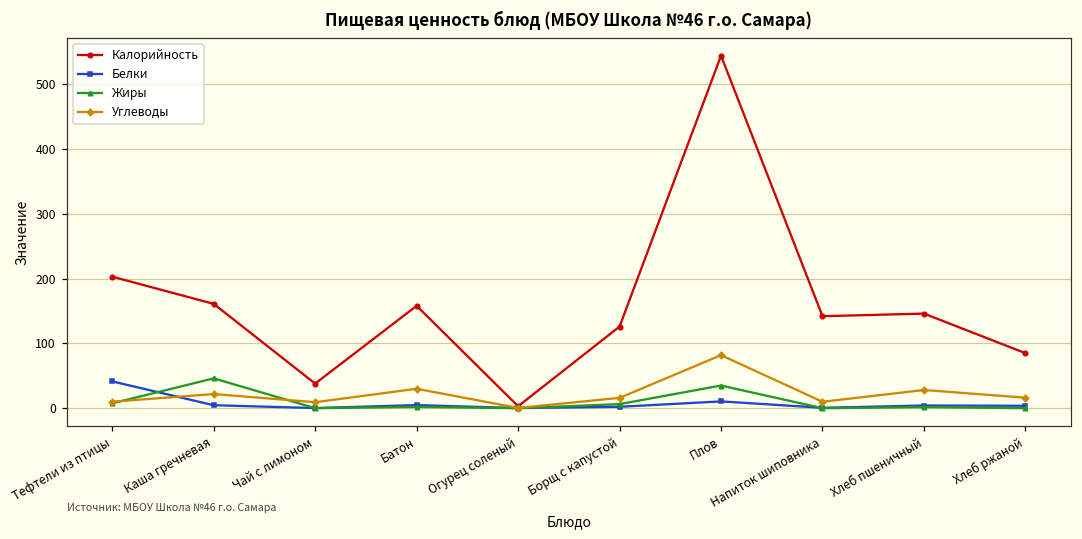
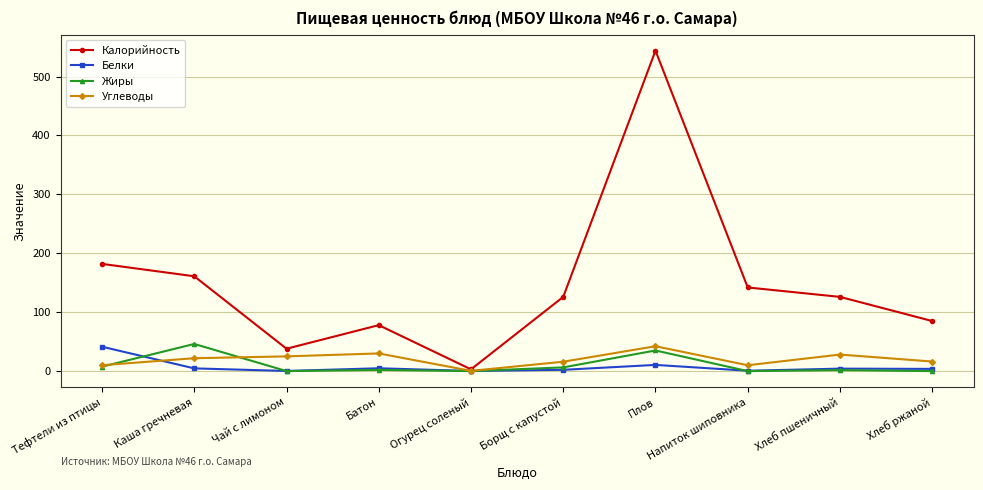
Калорийность, Тефтели из птицы: 200 -> 180
Углеводы, Чай с лимоном: 10 -> 30
Калорийность, Батон: 160 -> 80
Углеводы, Плов: 80 -> 40
Калорийность, Хлеб пшеничный: 150 -> 130
